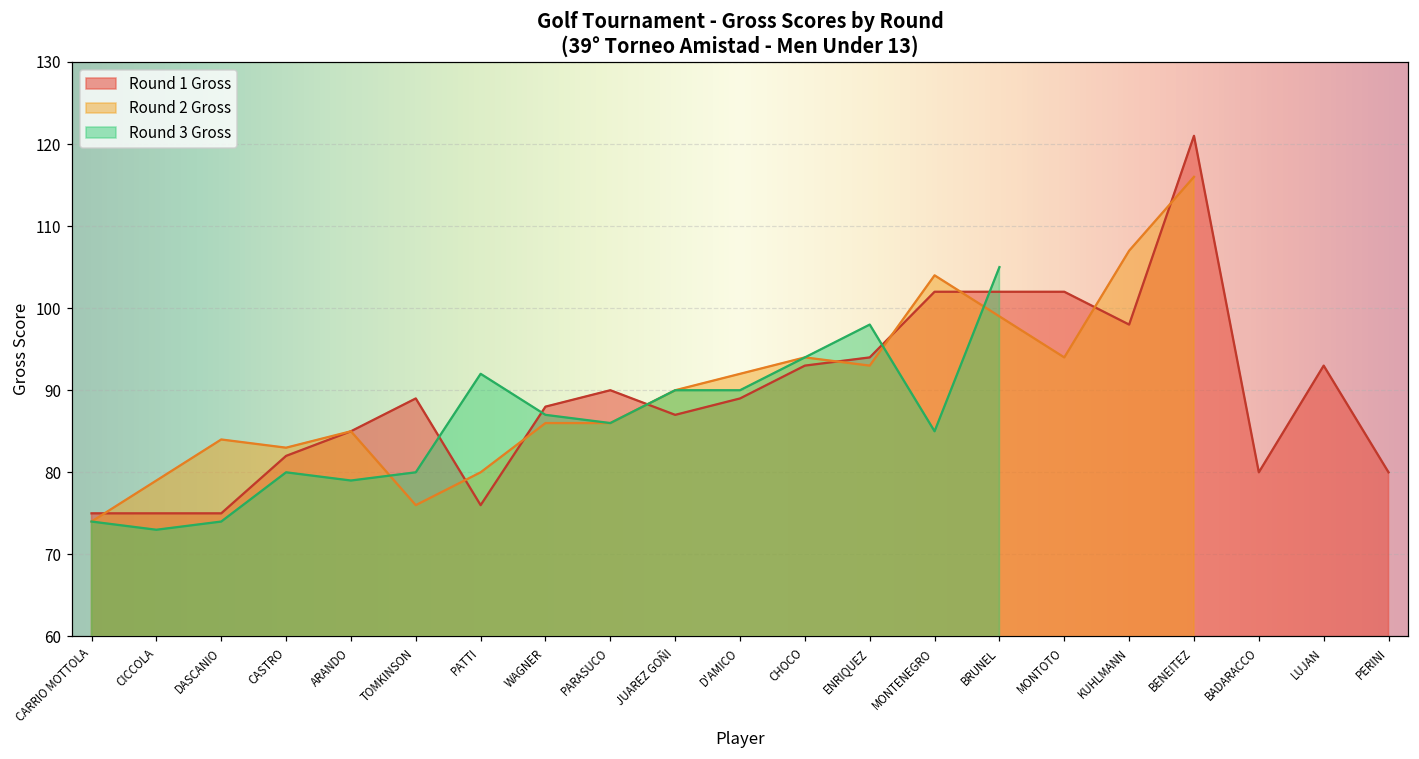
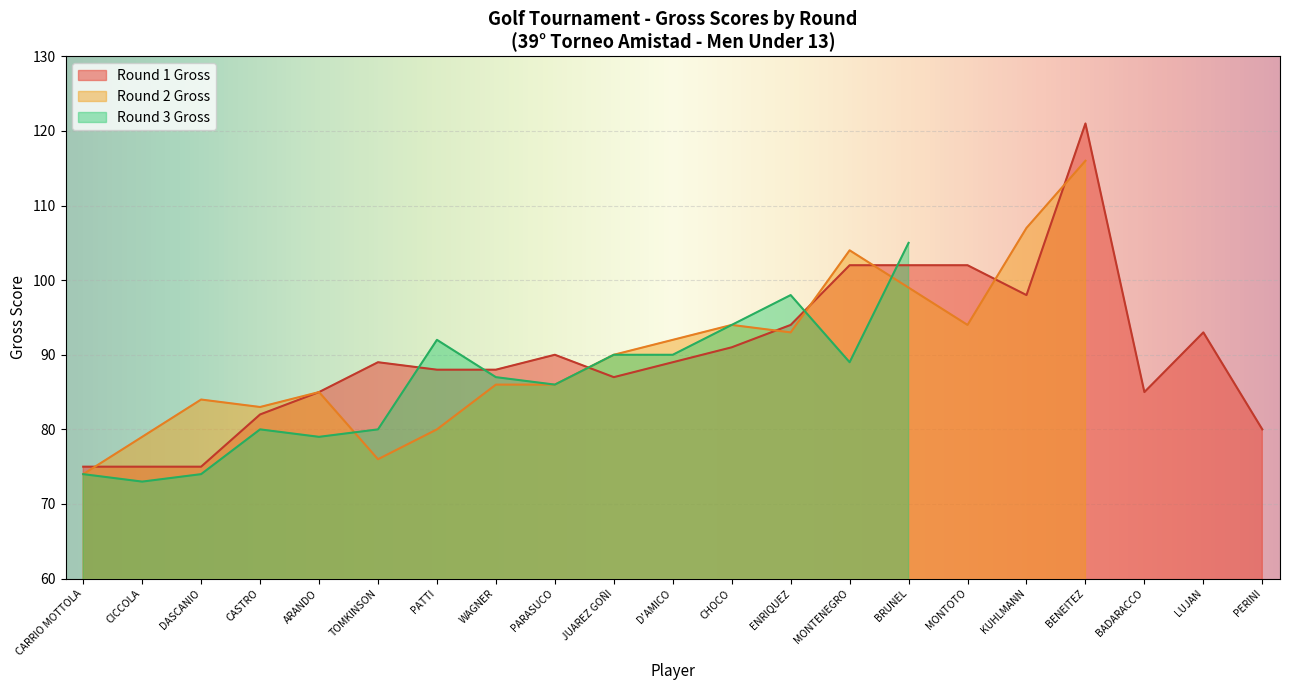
Round 1 Gross, PATTI: 76 -> 88
Round 1 Gross, CHOCO: 93 -> 91
Round 3 Gross, MONTENEGRO: 85 -> 89
Round 1 Gross, BADARACCO: 80 -> 85
